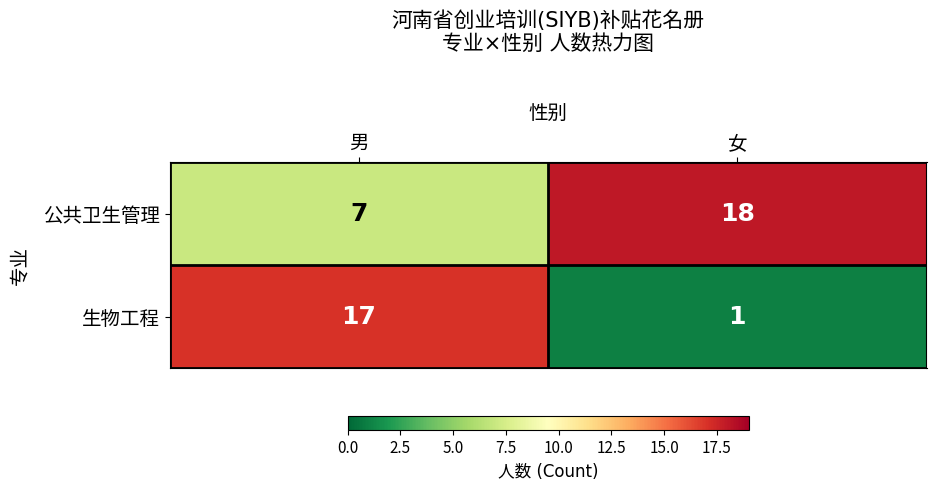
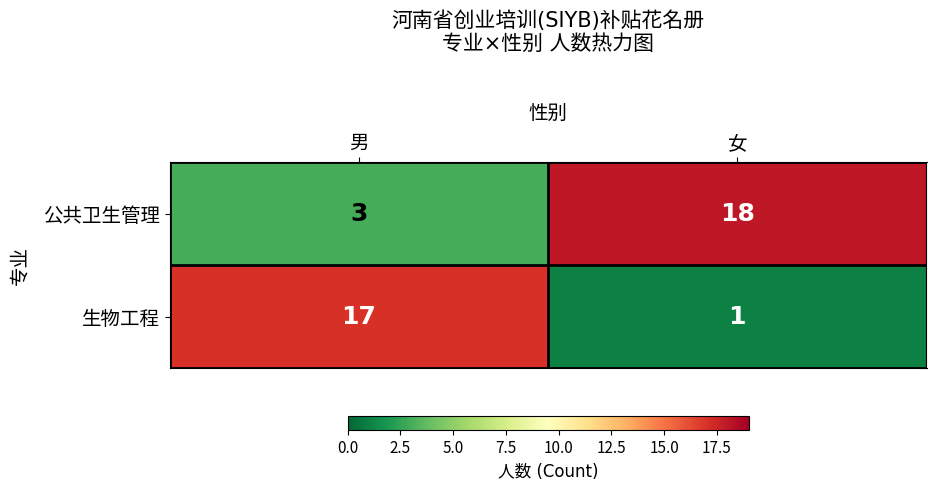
公共卫生管理, 男: 7 -> 3
